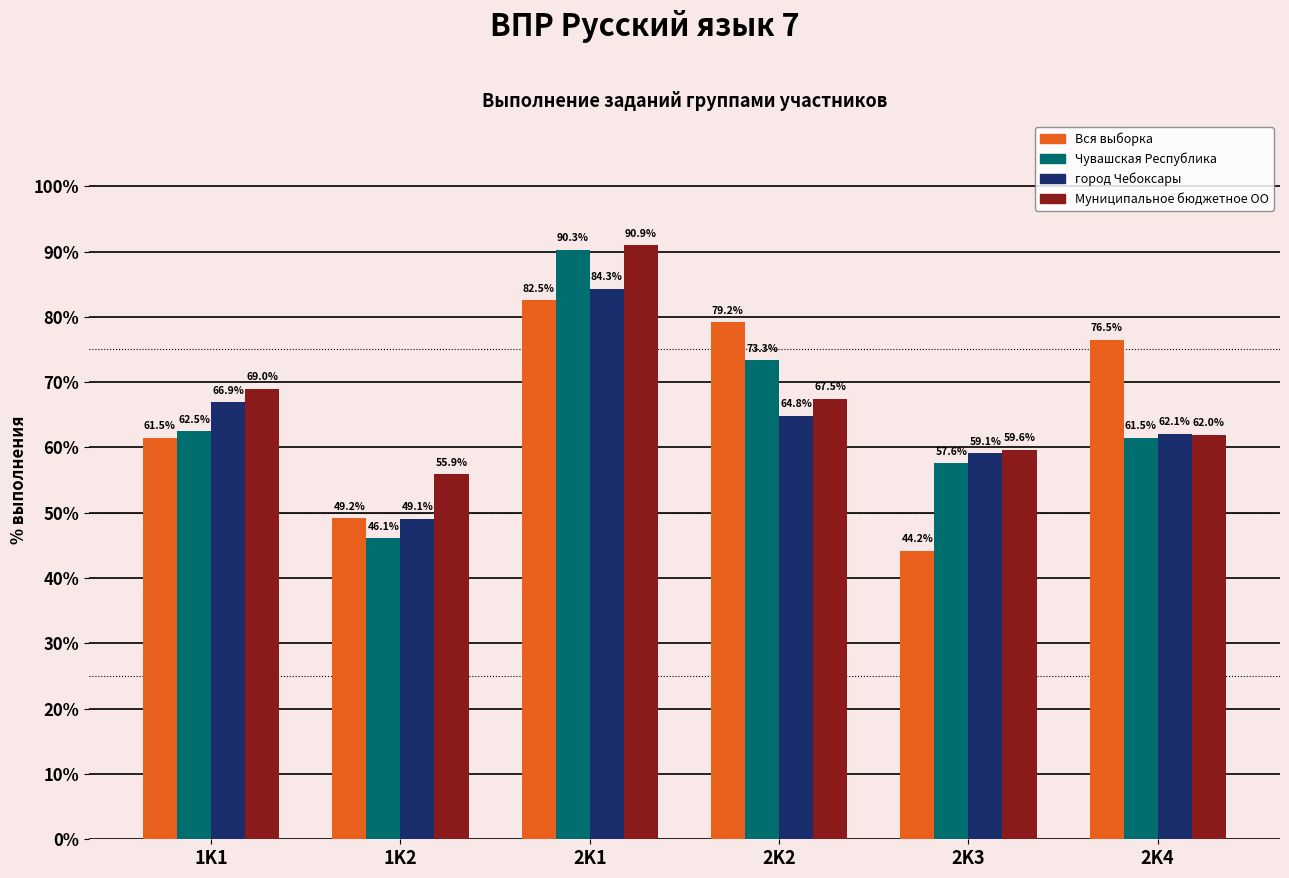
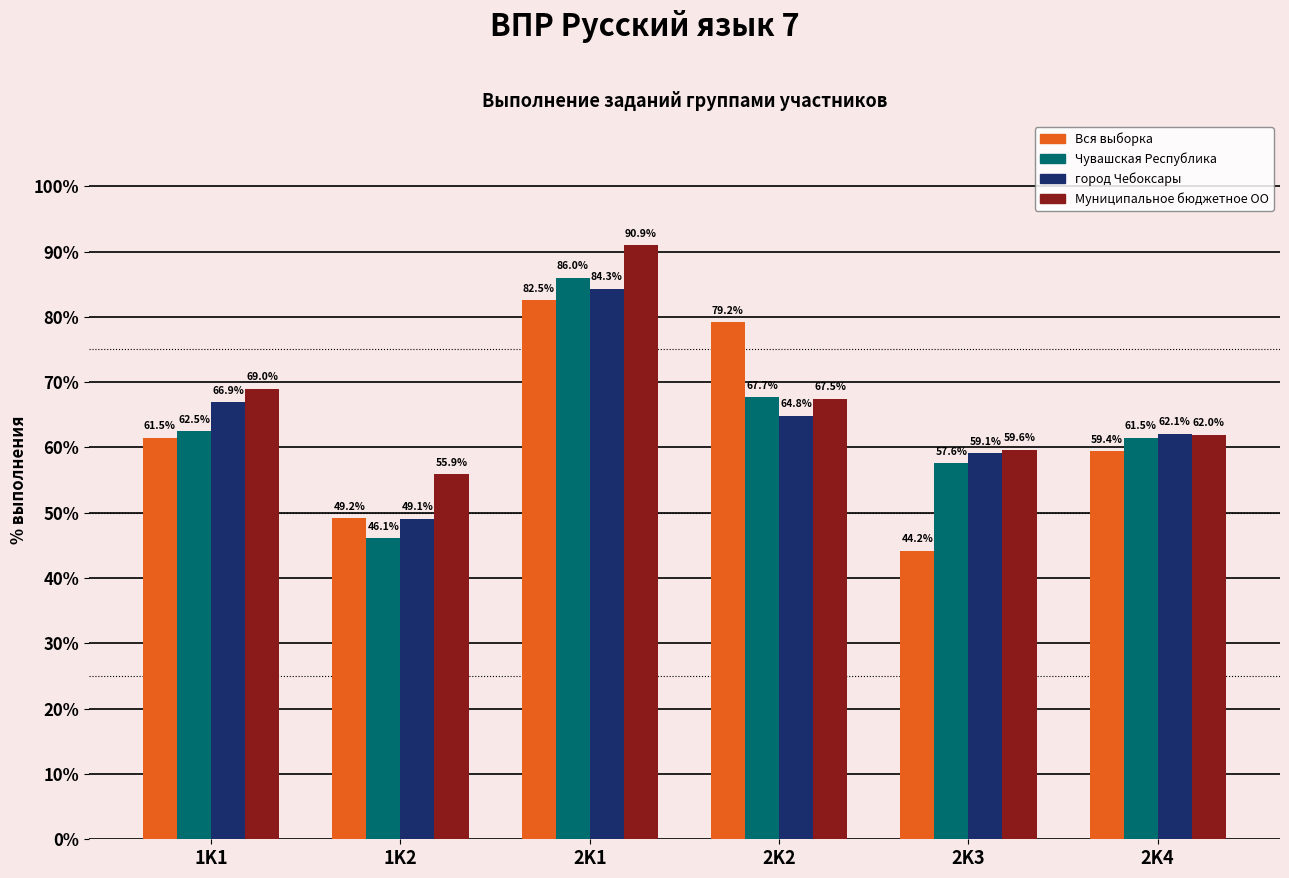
Чувашская Республика, 2K1: 90.3% -> 86.0%
Чувашская Республика, 2K2: 73.3% -> 67.7%
Вся выборка, 2K4: 76.5% -> 59.4%
